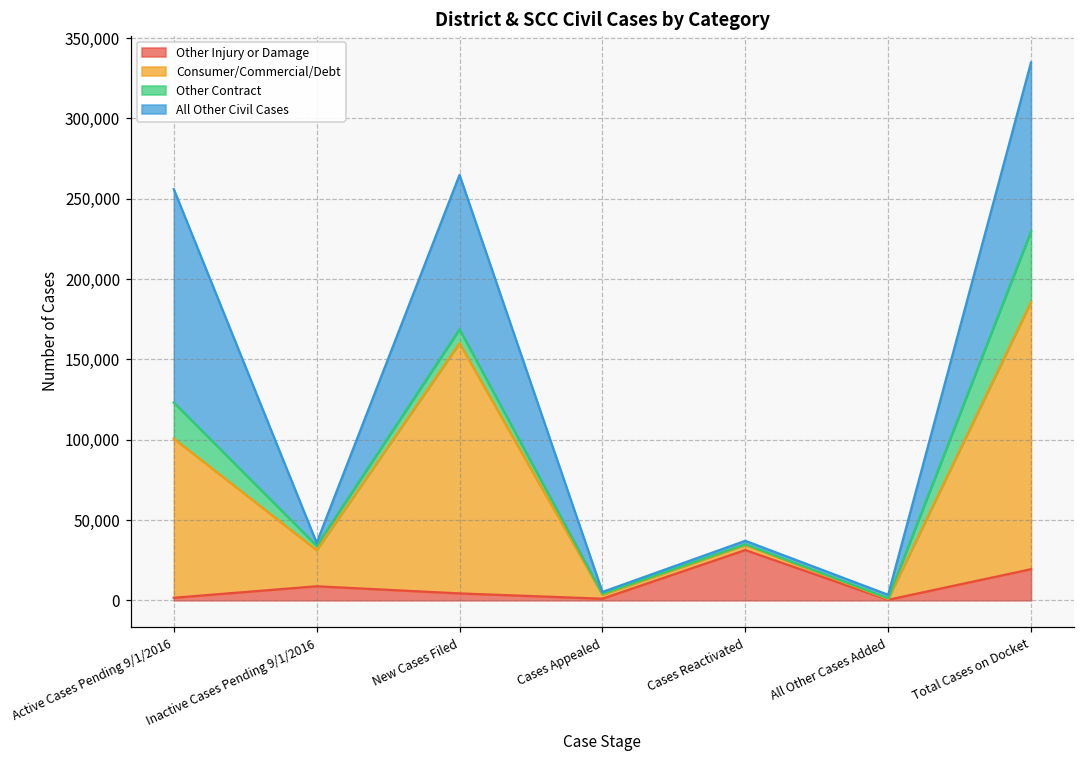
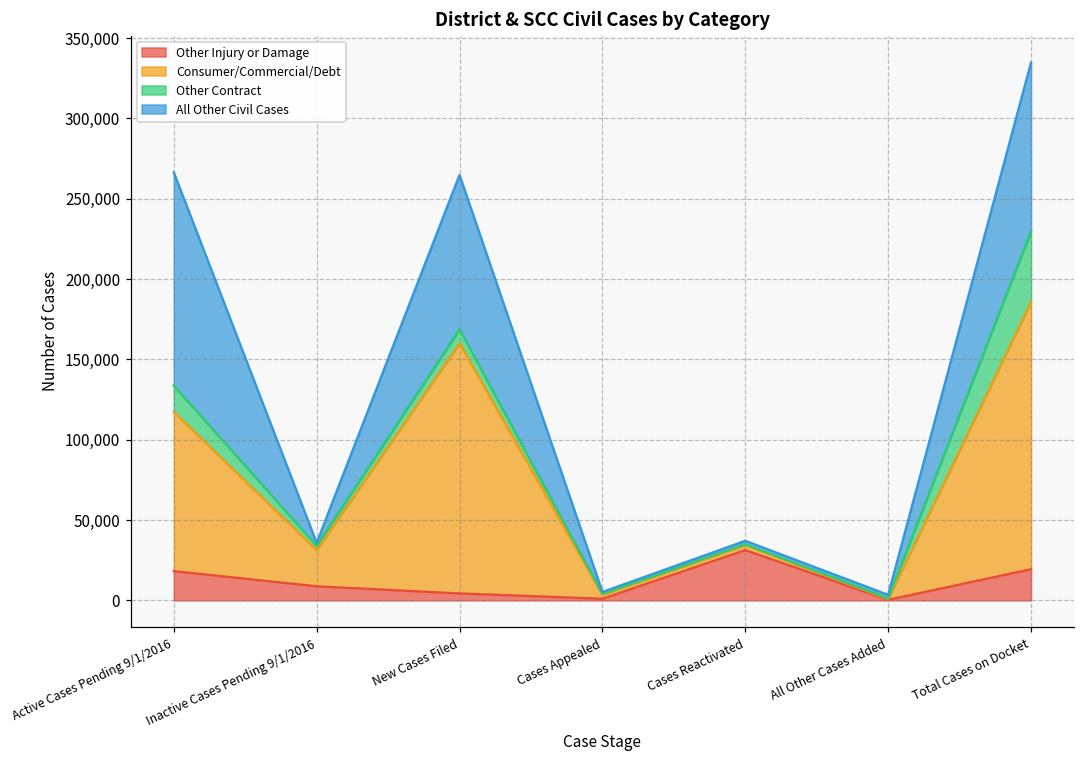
Other Injury or Damage, Active Cases Pending 9/1/2016: 2,000 -> 18,000
Other Contract, Active Cases Pending 9/1/2016: 22,000 -> 16,000
